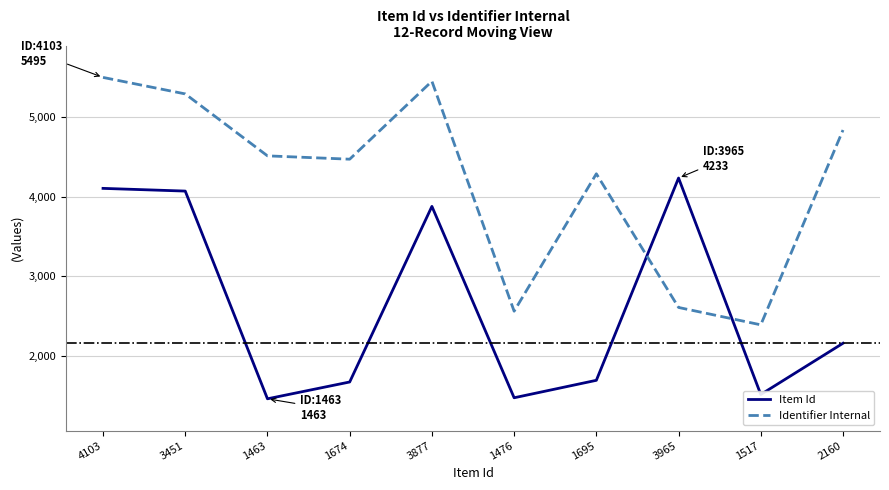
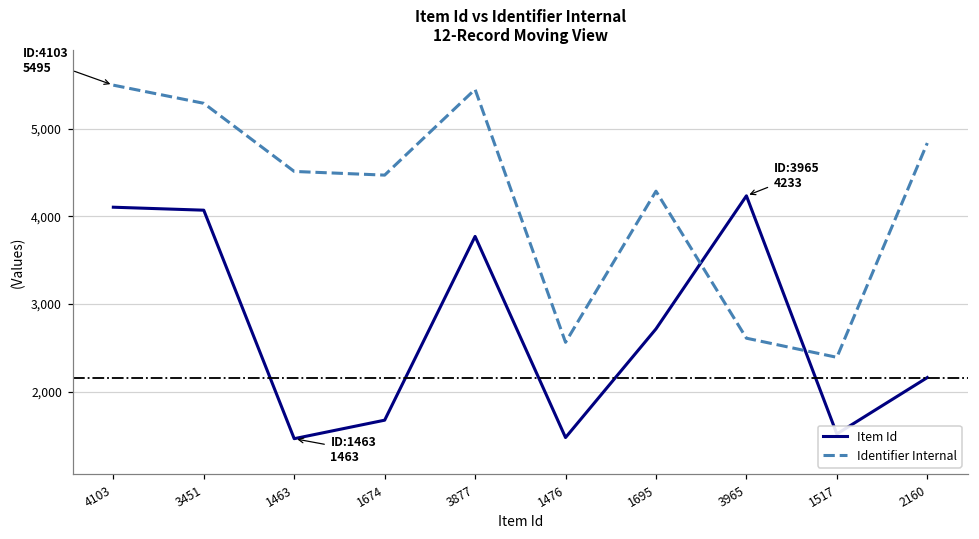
Item Id, 3877: 3,900 -> 3,800
Item Id, 1695: 1,700 -> 2,700
